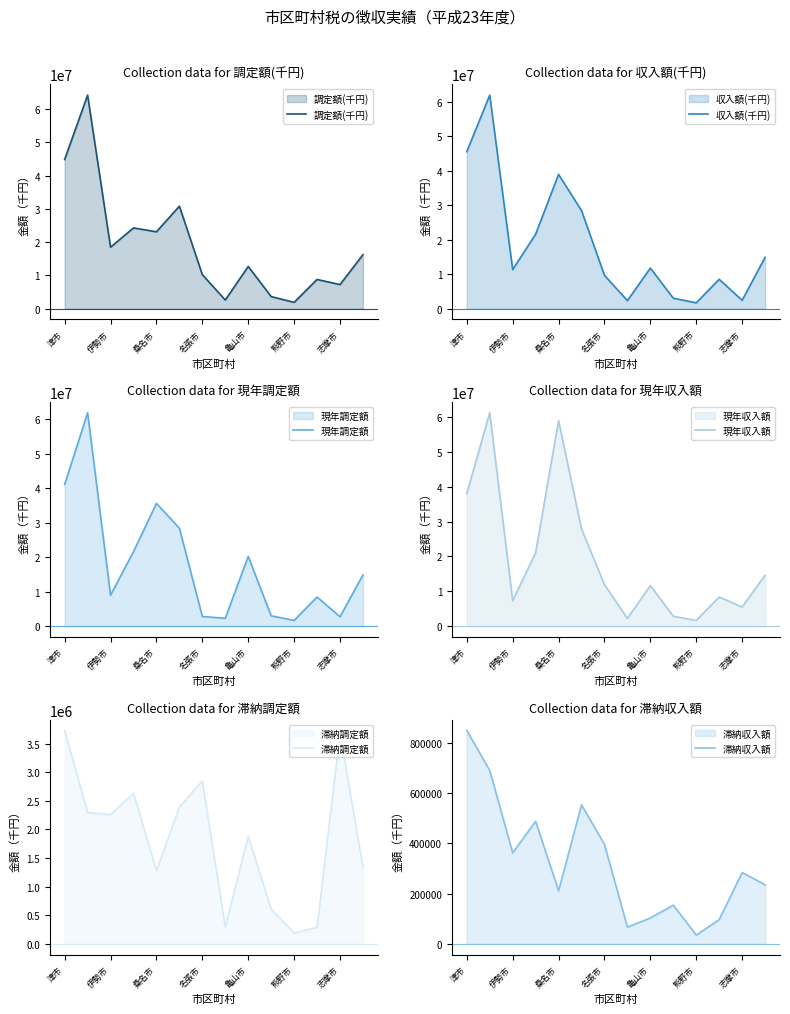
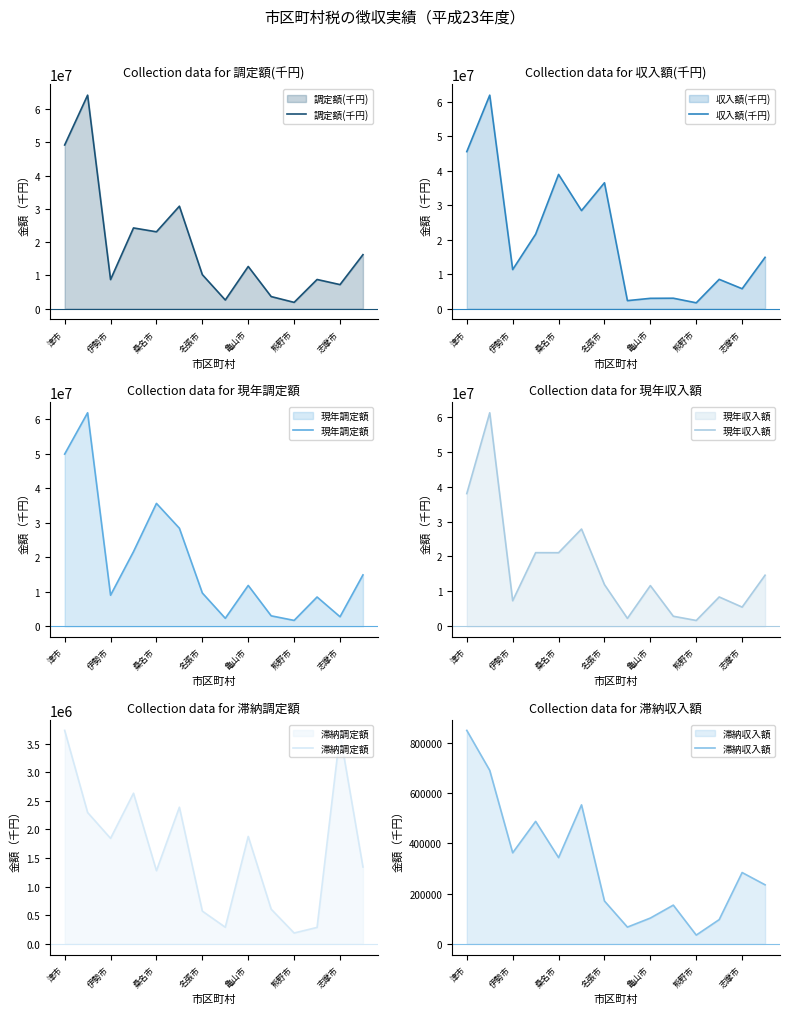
Collection data for 調定額(千円), 津市: 45000000 -> 49000000
Collection data for 調定額(千円), 伊勢市: 18000000 -> 9000000
Collection data for 収入額(千円), 名張市: 10000000 -> 36000000
Collection data for 収入額(千円), 亀山市: 12000000 -> 3000000
Collection data for 収入額(千円), 志摩市: 2000000 -> 6000000
Collection data for 現年調定額, 津市: 41000000 -> 50000000
Collection data for 現年調定額, 名張市: 3000000 -> 10000000
Collection data for 現年調定額, 亀山市: 20000000 -> 12000000
Collection data for 現年収入額, 桑名市: 59000000 -> 21000000
Collection data for 滞納調定額, 伊勢市: 2300000 -> 1800000
Collection data for 滞納調定額, 名張市: 2800000 -> 600000
Collection data for 滞納収入額, 桑名市: 210000 -> 340000
Collection data for 滞納収入額, 名張市: 400000 -> 170000
